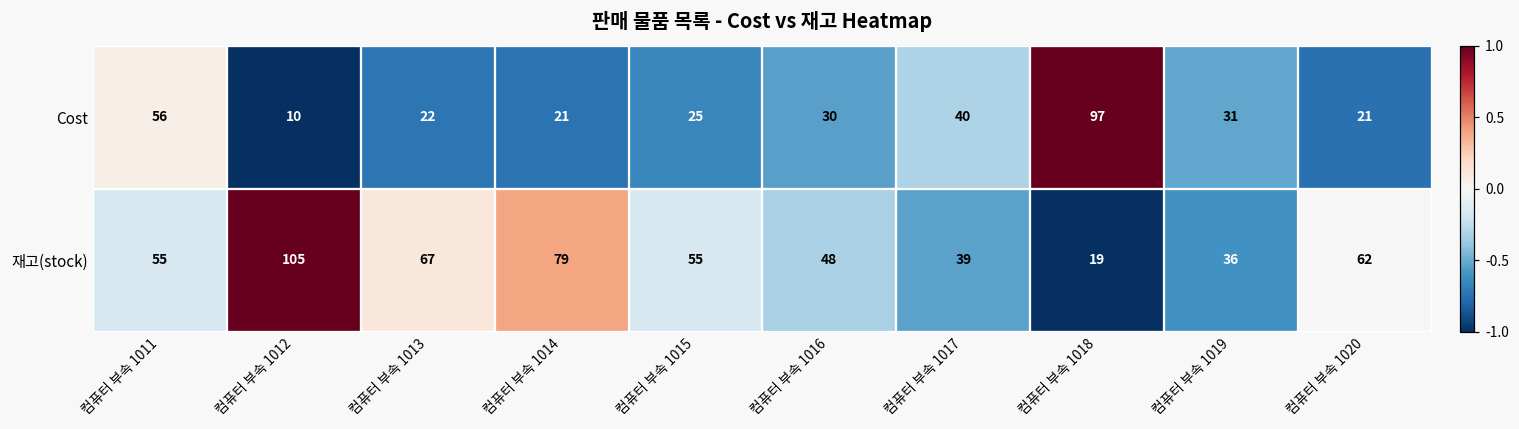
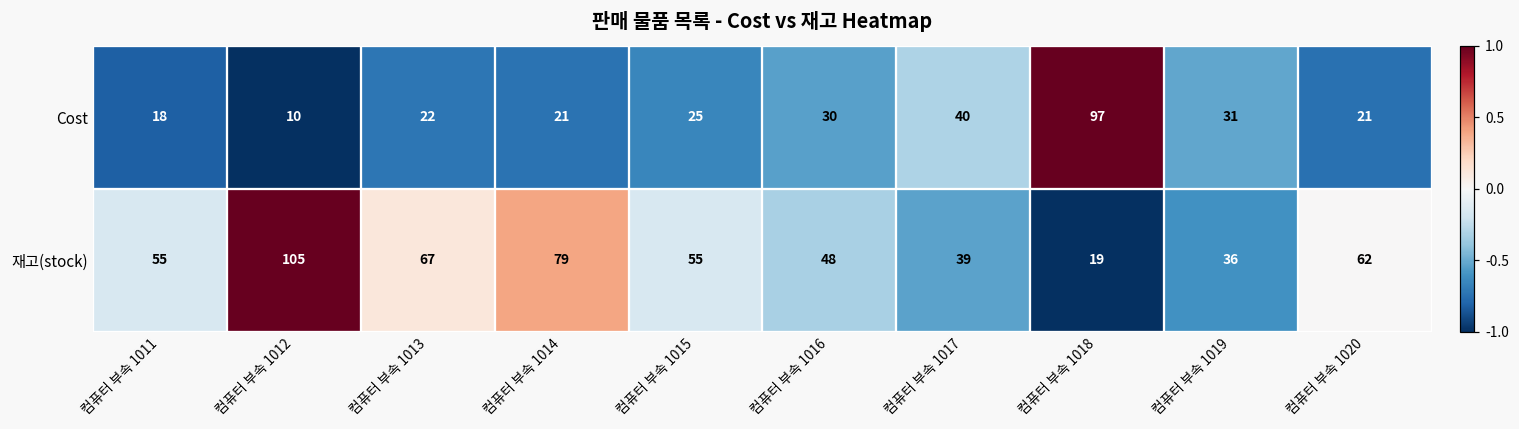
Cost, 컴퓨터 부속 1011: 56 -> 18
